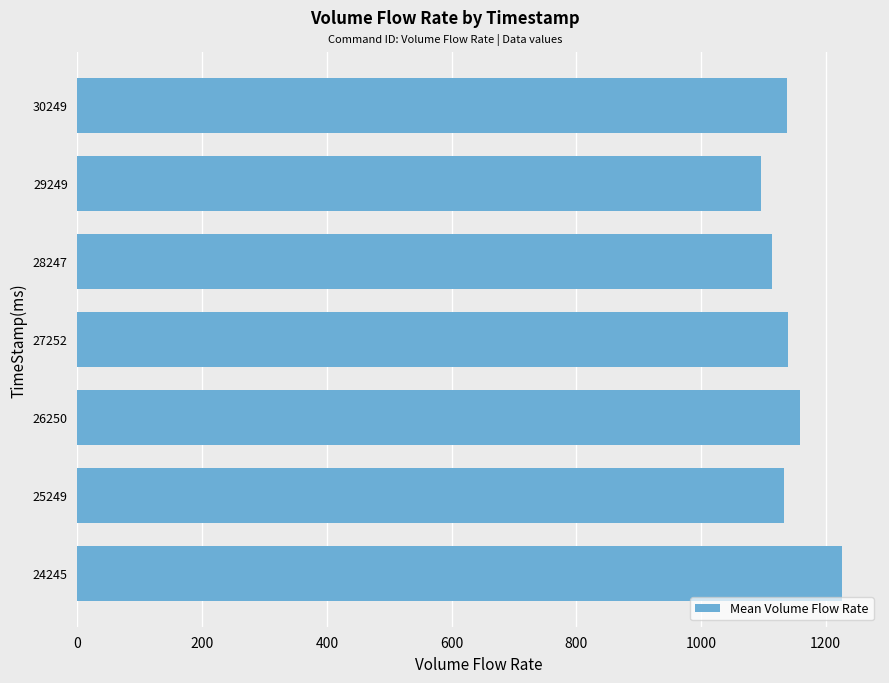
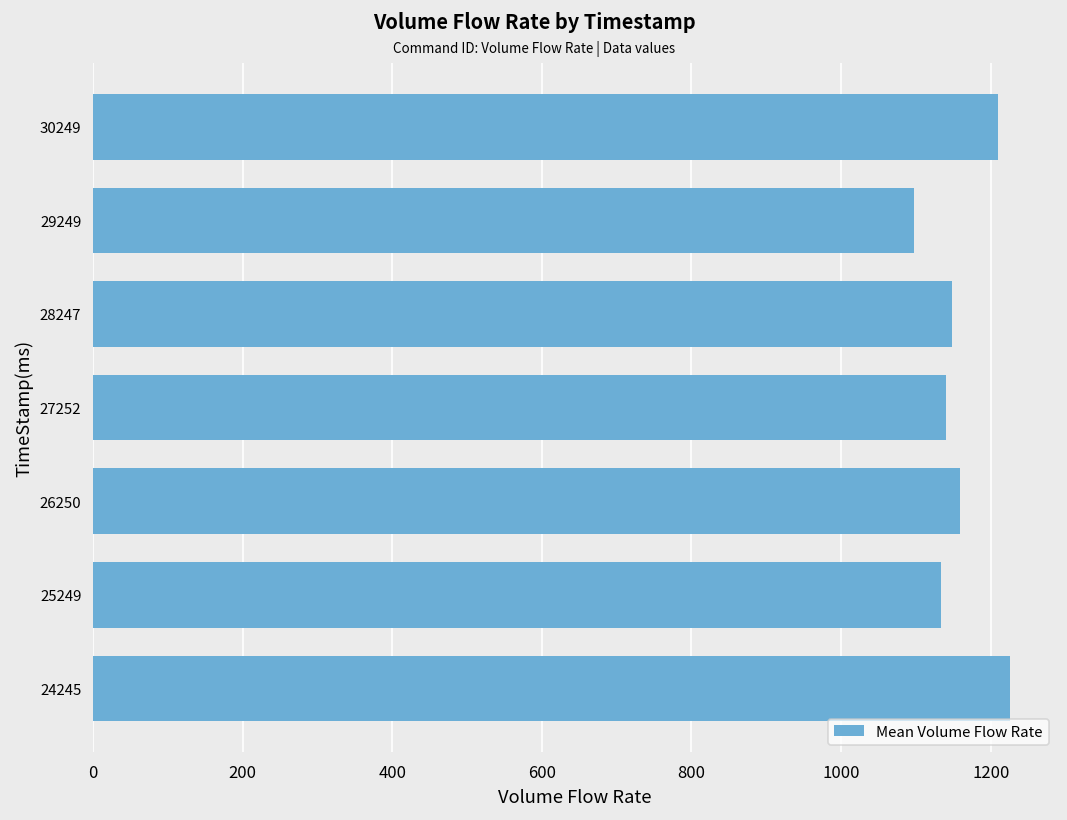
30249: 1140 -> 1210
28247: 1110 -> 1150
